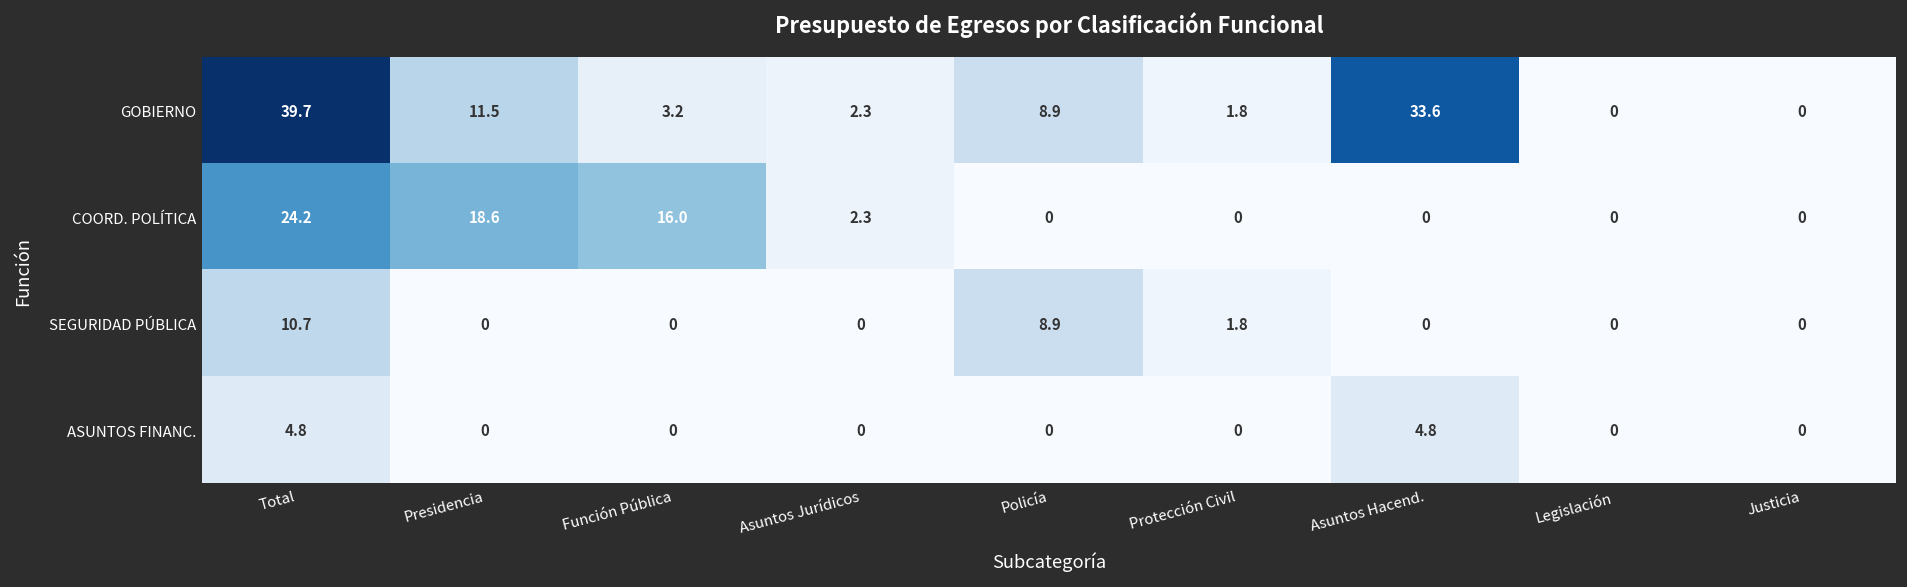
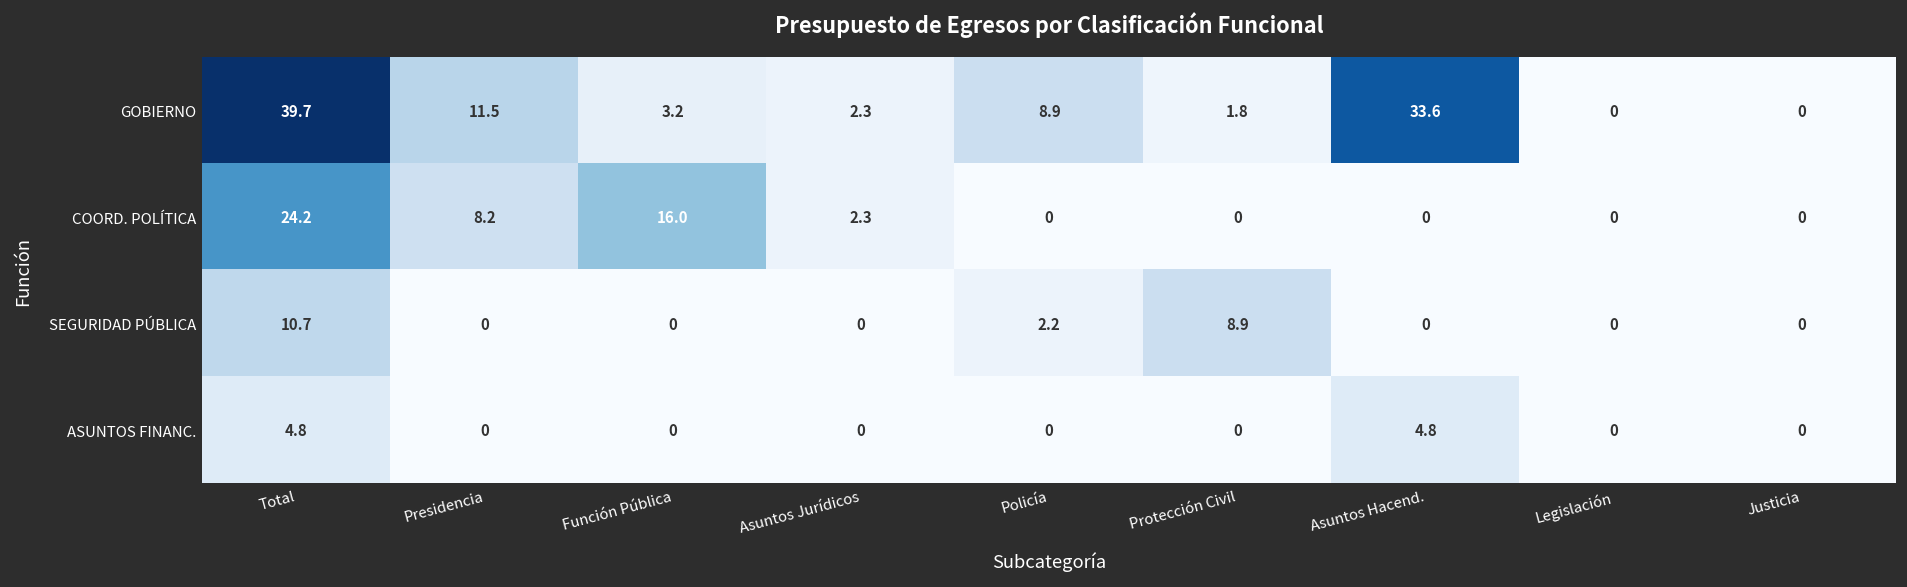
COORD. POLÍTICA, Presidencia: 18.6 -> 8.2
SEGURIDAD PÚBLICA, Policía: 8.9 -> 2.2
SEGURIDAD PÚBLICA, Protección Civil: 1.8 -> 8.9
